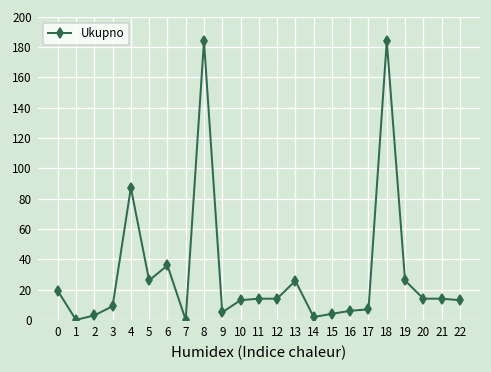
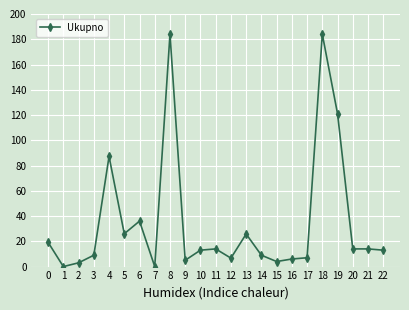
12: 14 -> 7
14: 2 -> 9
19: 26 -> 121
